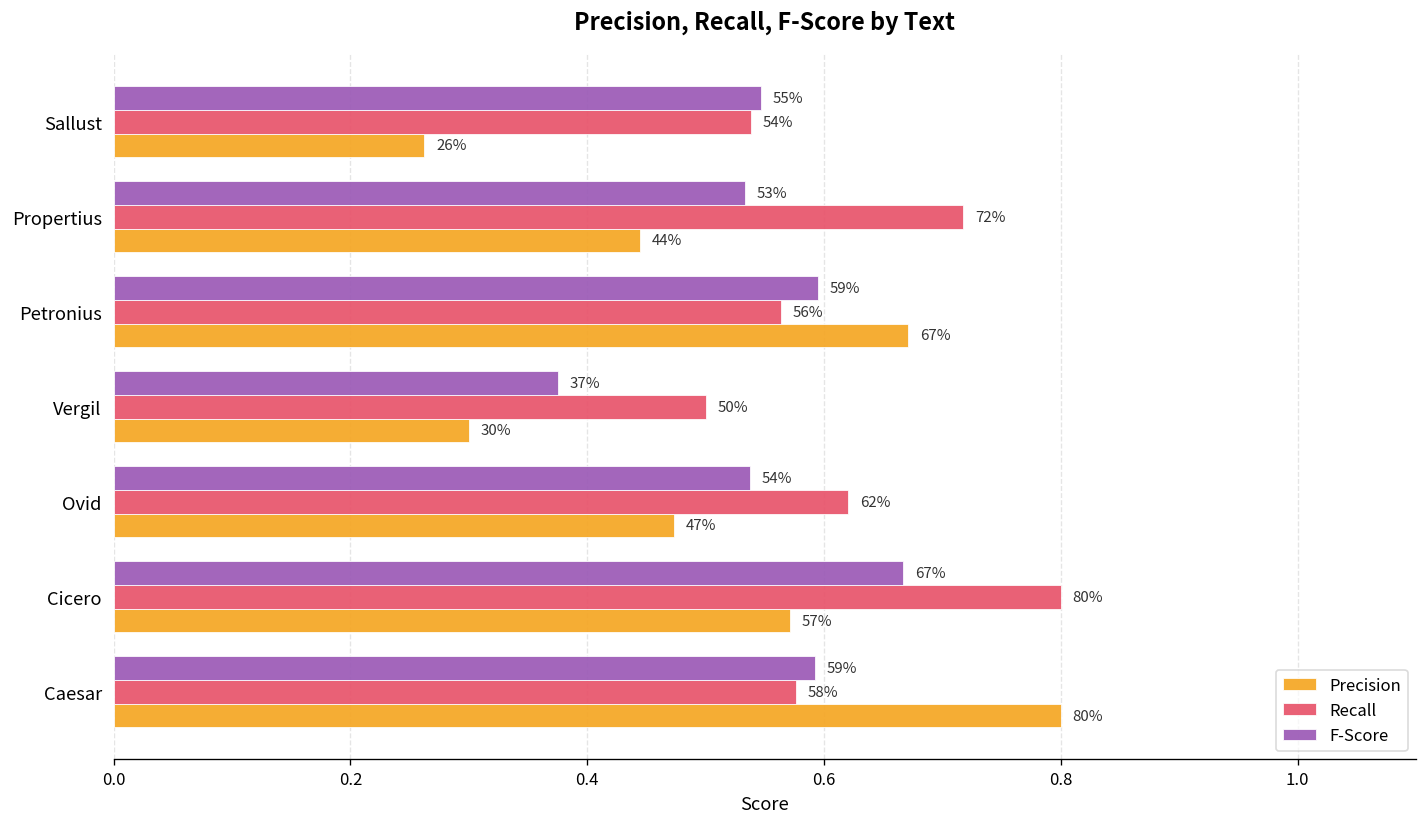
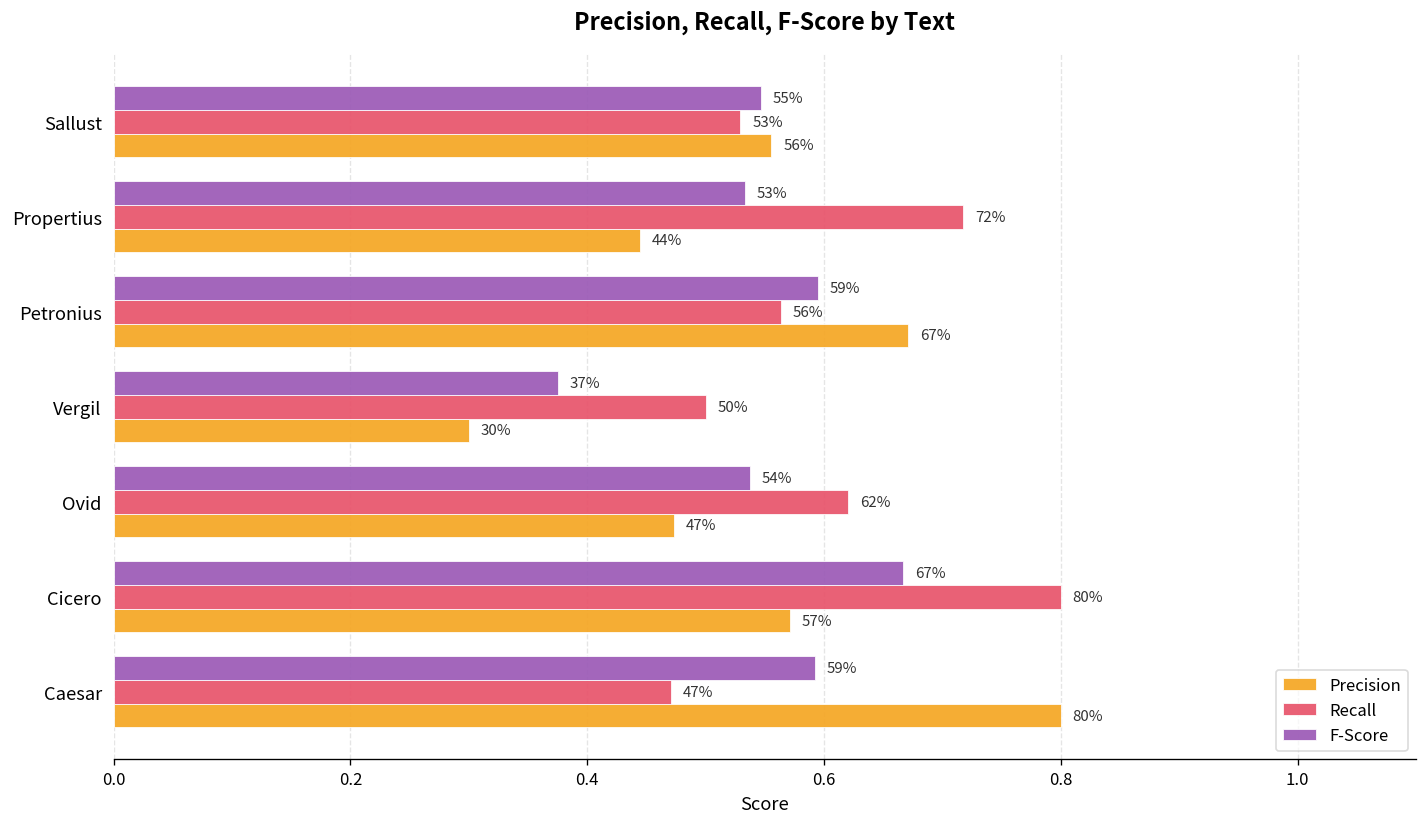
Recall, Sallust: 54% -> 53%
Precision, Sallust: 26% -> 56%
Recall, Caesar: 58% -> 47%
